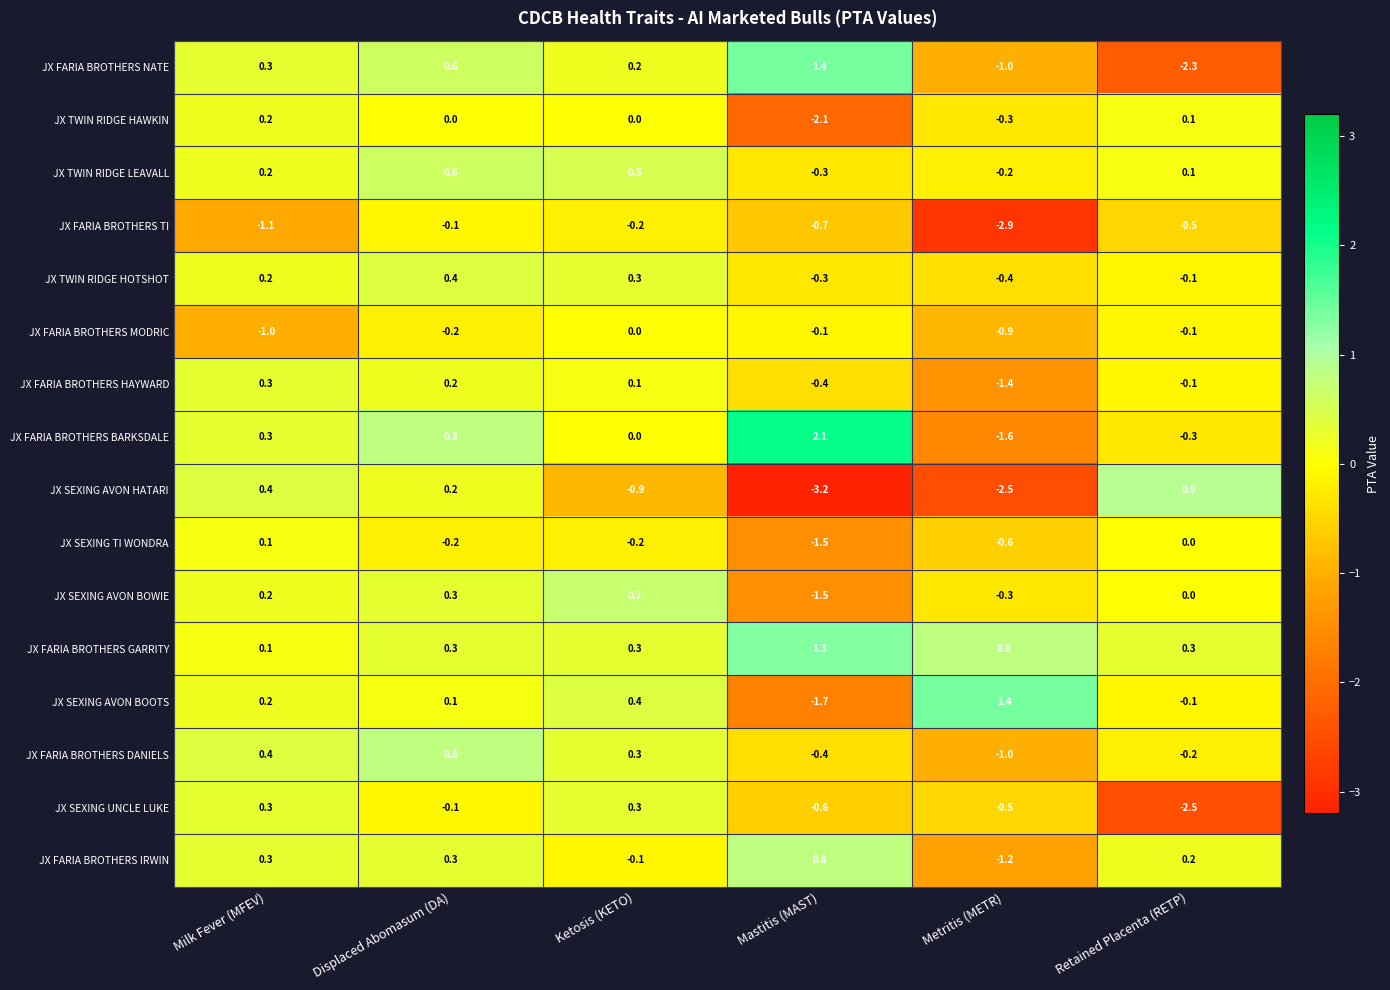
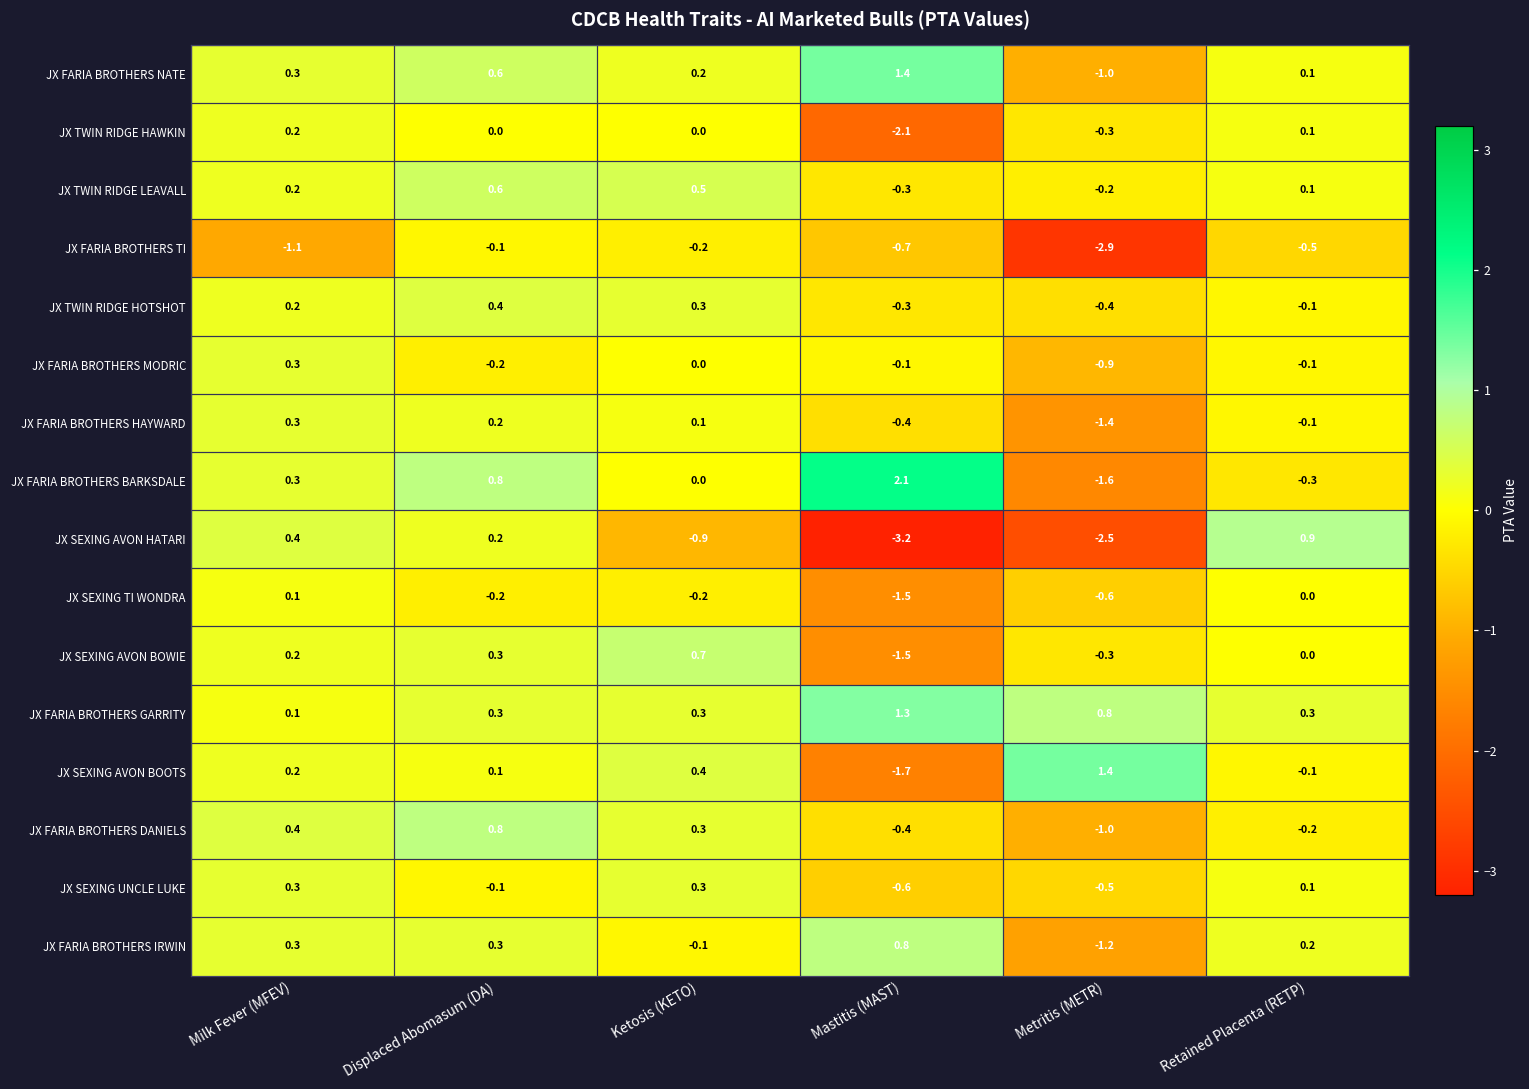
JX FARIA BROTHERS NATE, Retained Placenta (RETP): -2.3 -> 0.1
JX FARIA BROTHERS MODRIC, Milk Fever (MFEV): -1.0 -> 0.3
JX SEXING UNCLE LUKE, Retained Placenta (RETP): -2.5 -> 0.1
